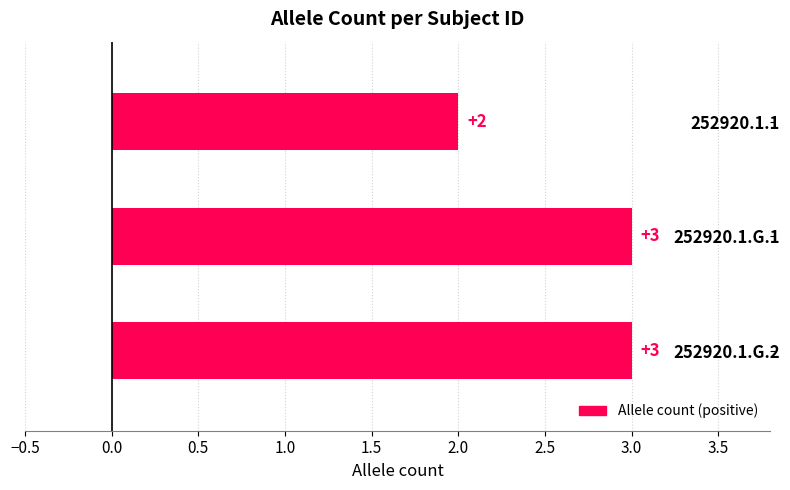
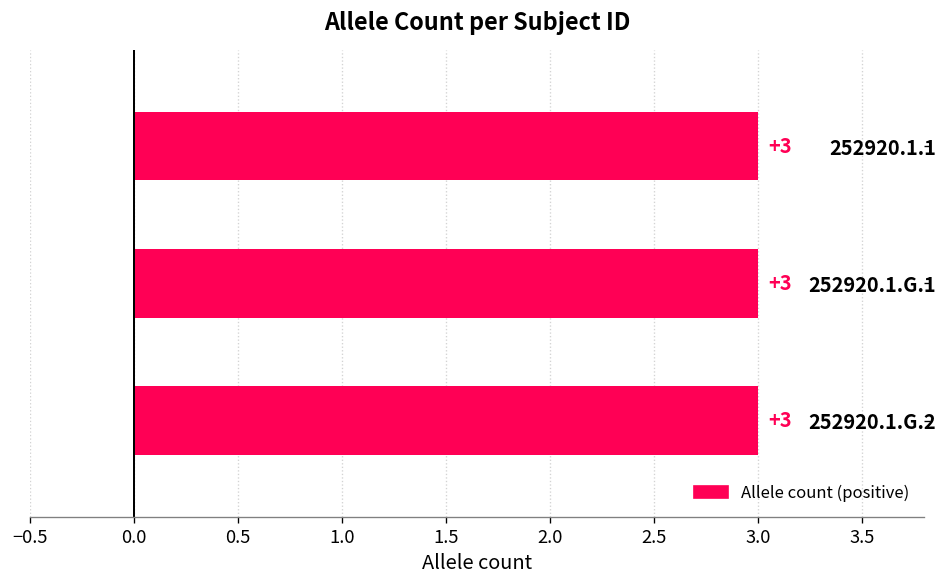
252920.1.1: +2 -> +3
